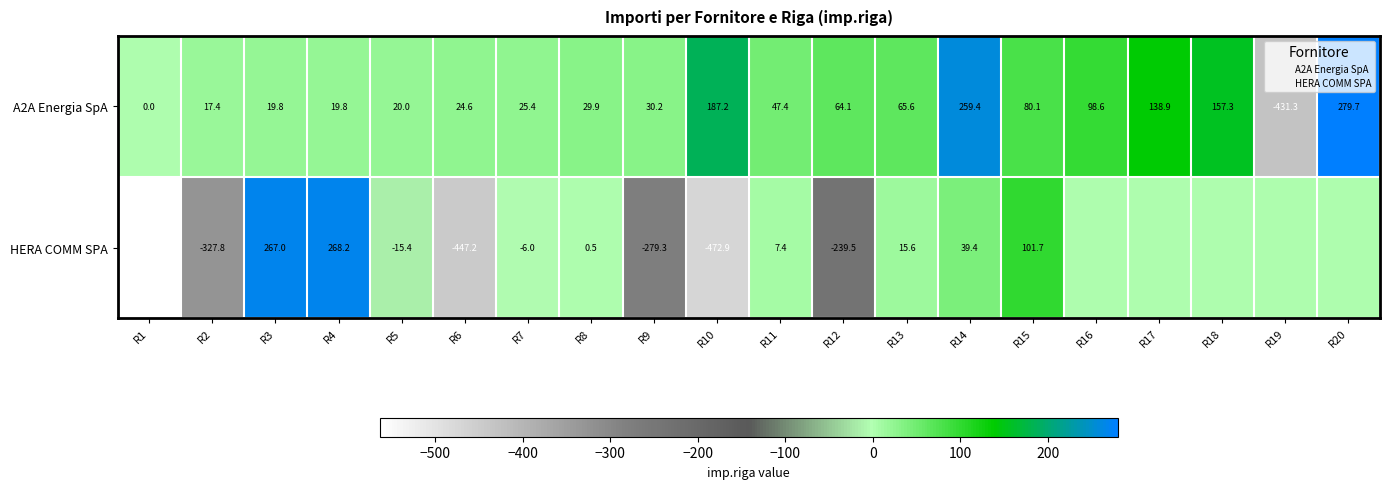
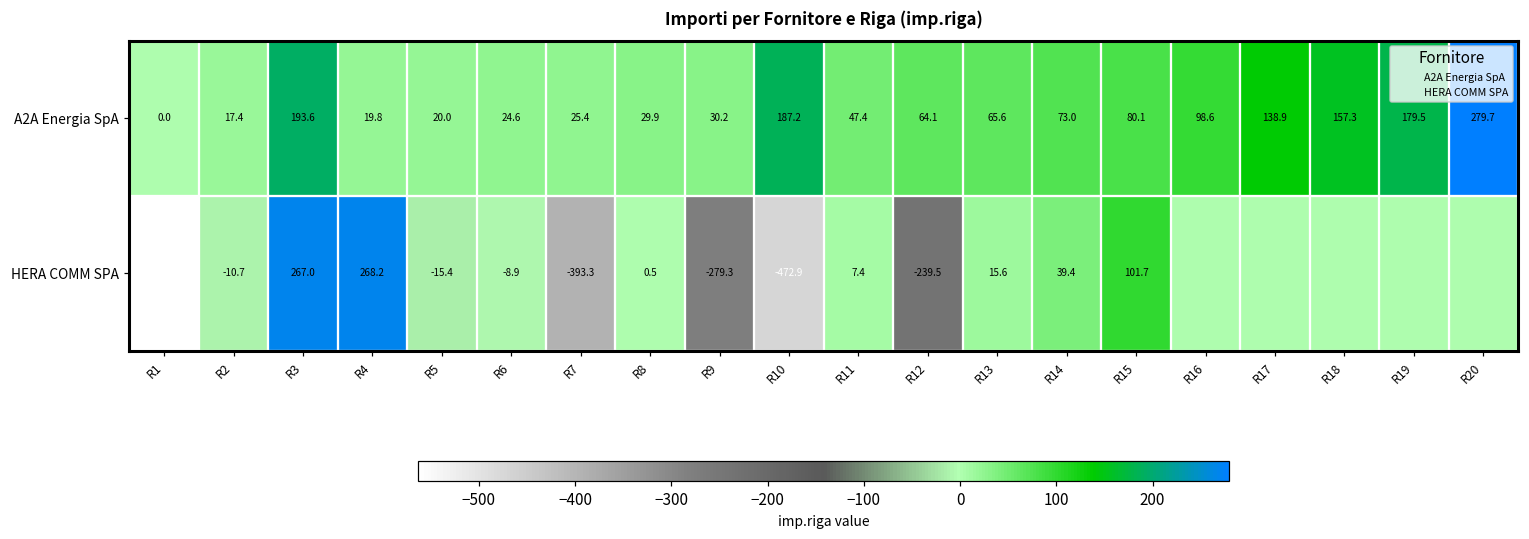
A2A Energia SpA, R3: 19.8 -> 193.6
A2A Energia SpA, R14: 259.4 -> 73.0
A2A Energia SpA, R19: -431.3 -> 179.5
HERA COMM SPA, R2: -327.8 -> -10.7
HERA COMM SPA, R6: -447.2 -> -8.9
HERA COMM SPA, R7: -6.0 -> -393.3
